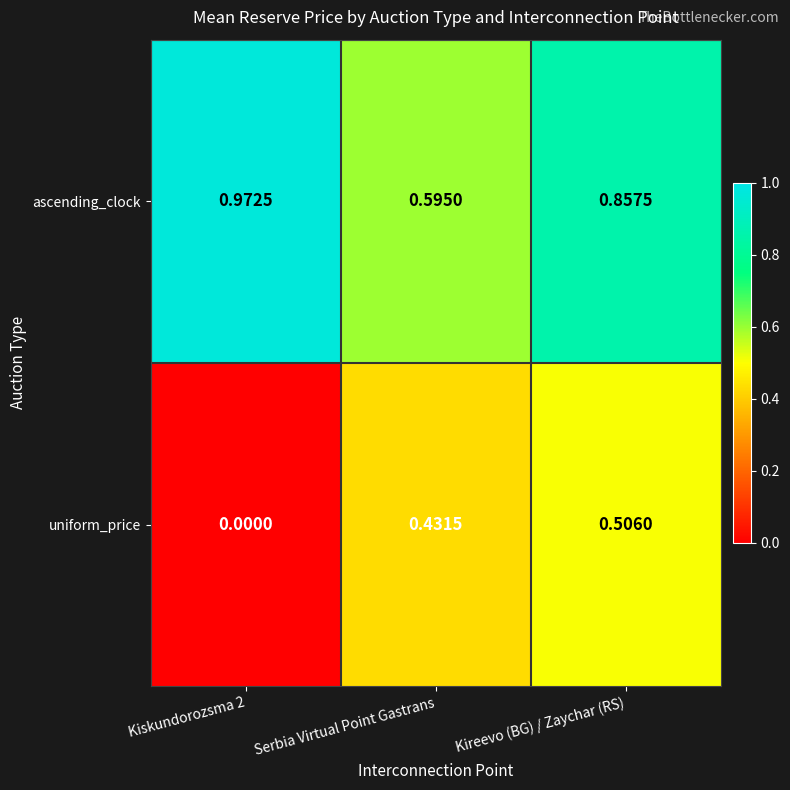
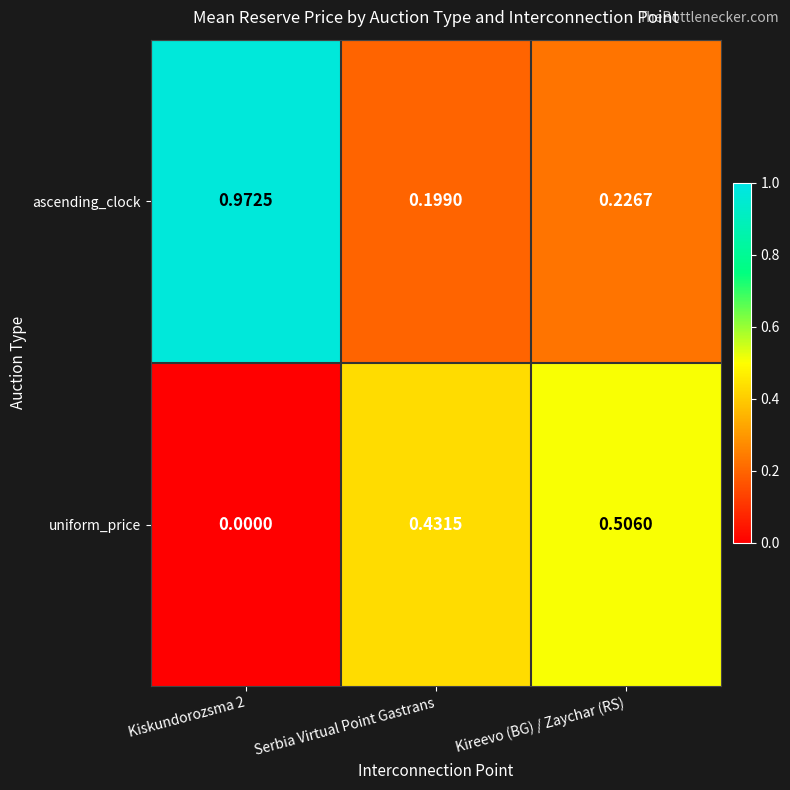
ascending_clock, Serbia Virtual Point Gastrans: 0.5950 -> 0.1990
ascending_clock, Kireevo (BG) / Zaychar (RS): 0.8575 -> 0.2267
